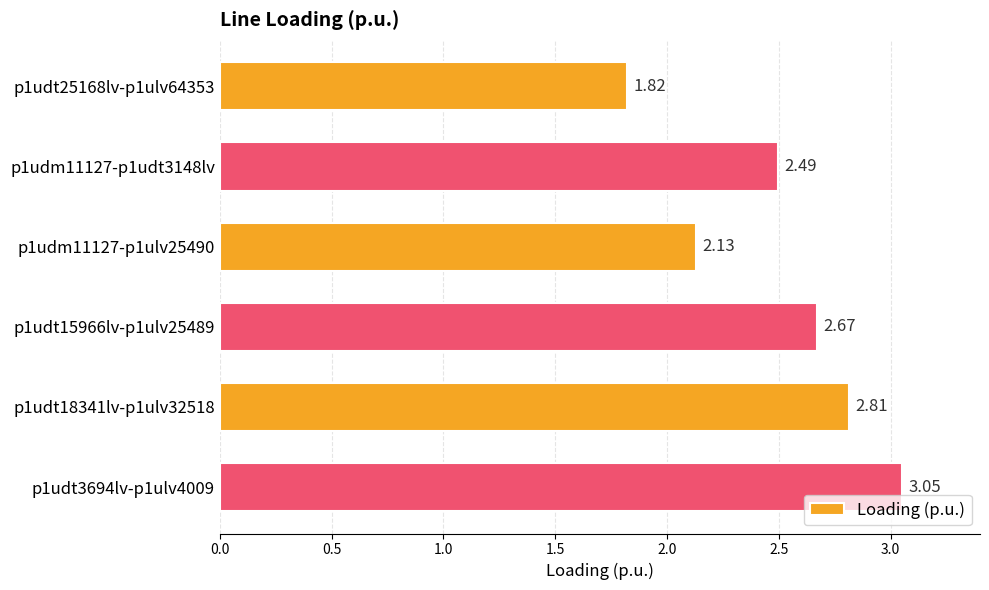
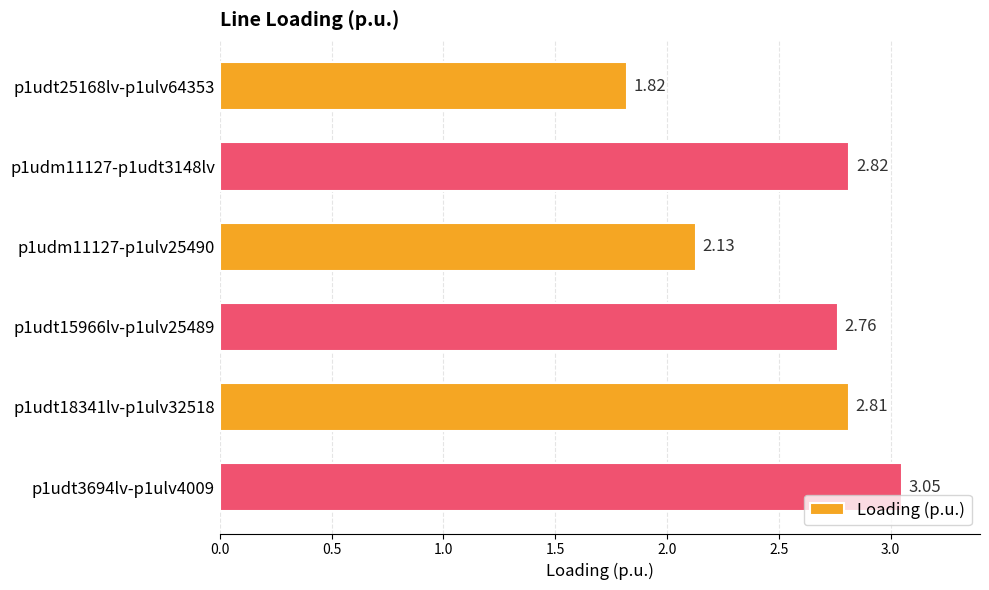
p1udm11127-p1udt3148lv: 2.49 -> 2.82
p1udt15966lv-p1ulv25489: 2.67 -> 2.76
